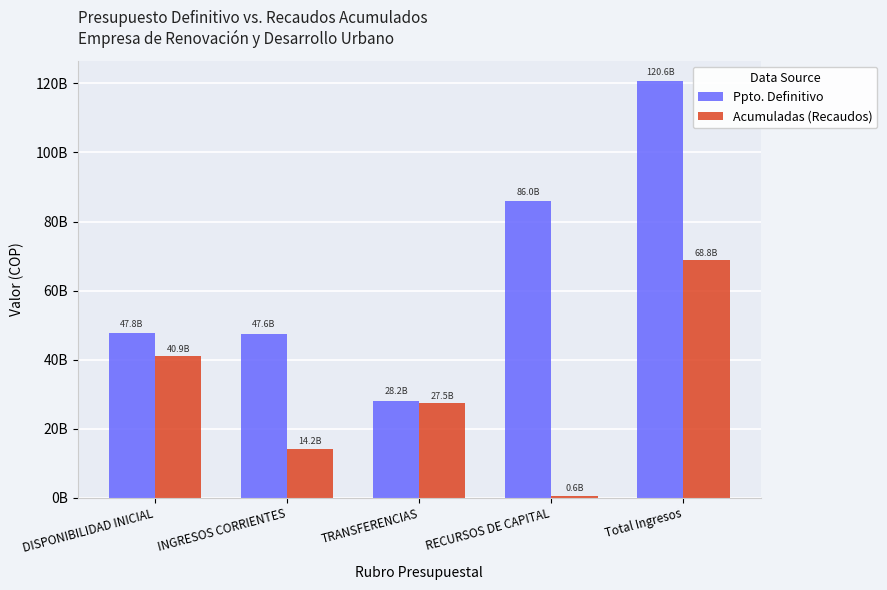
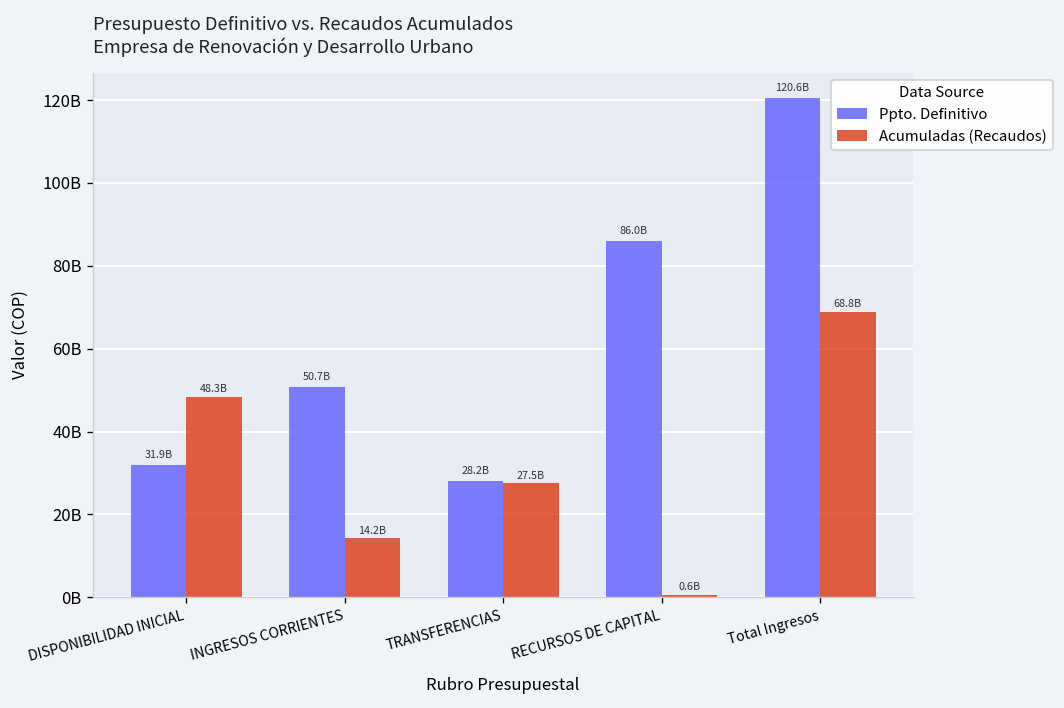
Ppto. Definitivo, DISPONIBILIDAD INICIAL: 47.8B -> 31.9B
Acumuladas (Recaudos), DISPONIBILIDAD INICIAL: 40.9B -> 48.3B
Ppto. Definitivo, INGRESOS CORRIENTES: 47.6B -> 50.7B
